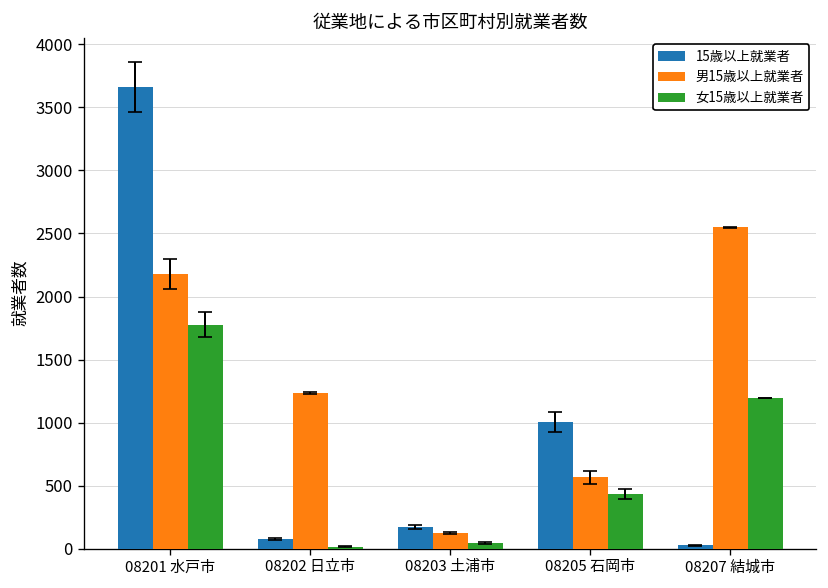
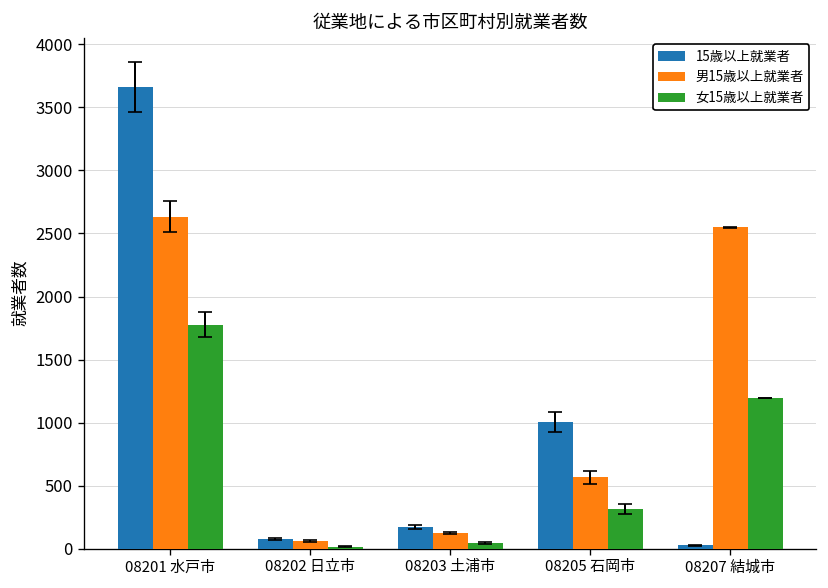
男15歳以上就業者, 08201 水戸市: 2180 -> 2630
男15歳以上就業者, 08202 日立市: 1230 -> 60
女15歳以上就業者, 08205 石岡市: 440 -> 320
